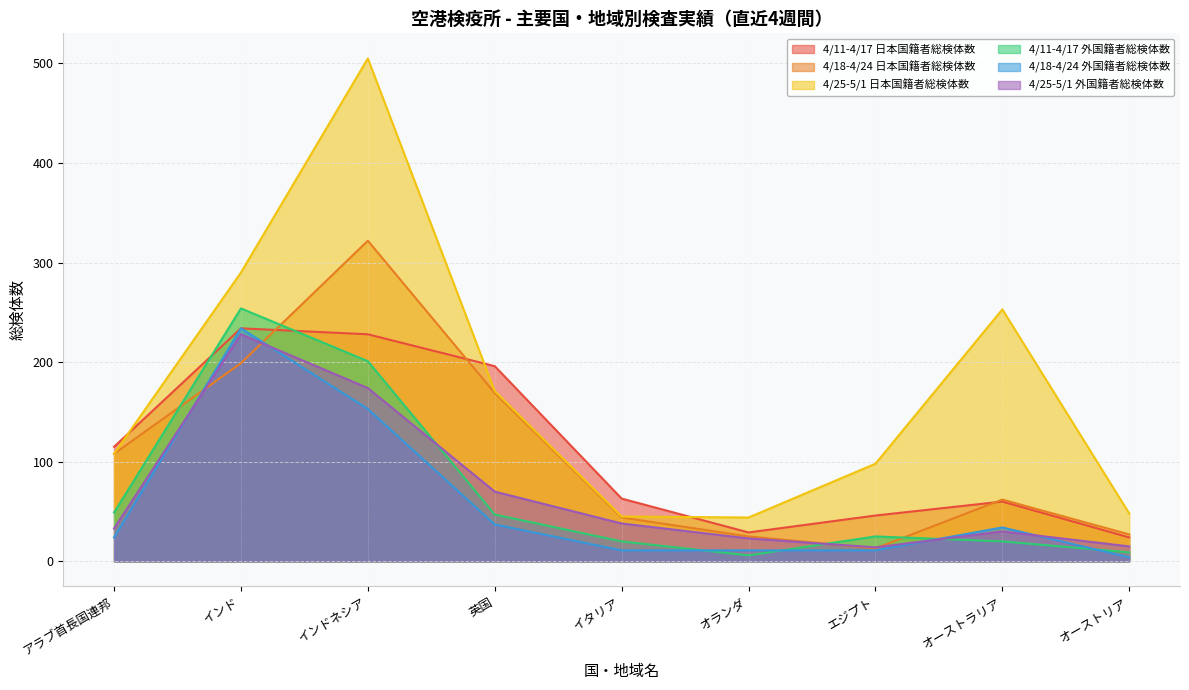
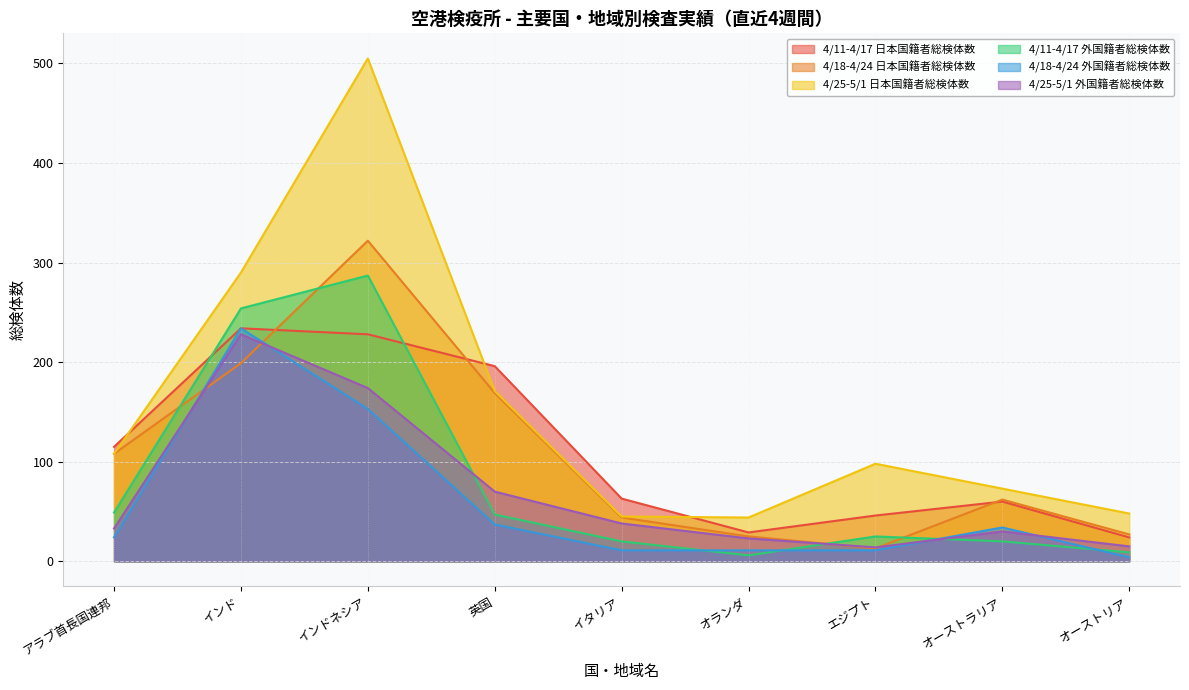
4/11-4/17 外国籍者総検体数, インドネシア: 200 -> 290
4/25-5/1 日本国籍者総検体数, オーストラリア: 250 -> 70
